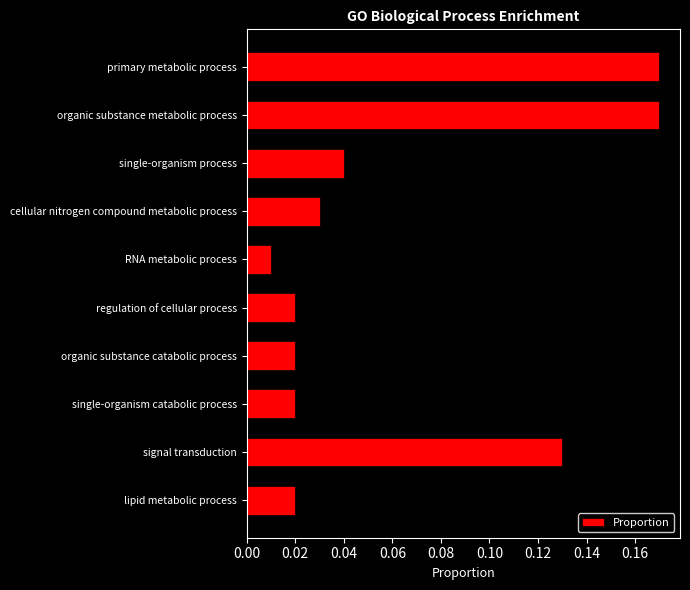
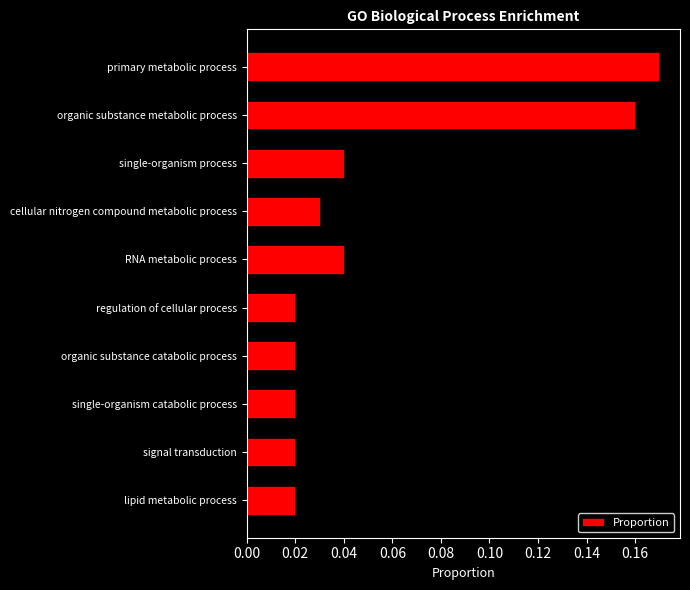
organic substance metabolic process: 0.17 -> 0.16
RNA metabolic process: 0.01 -> 0.04
signal transduction: 0.13 -> 0.02
